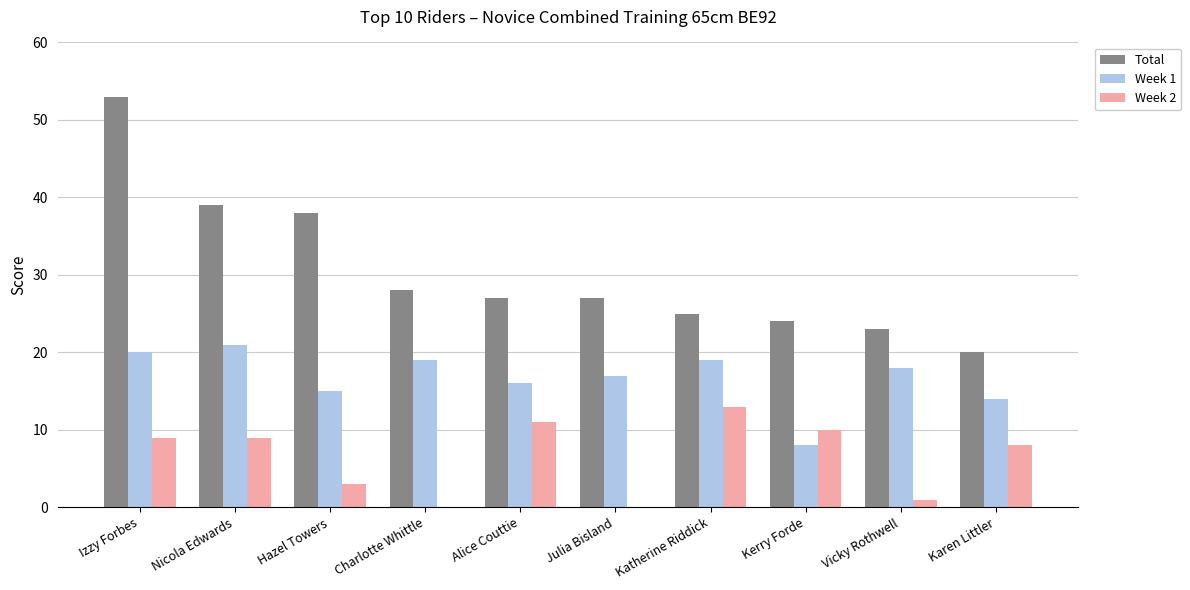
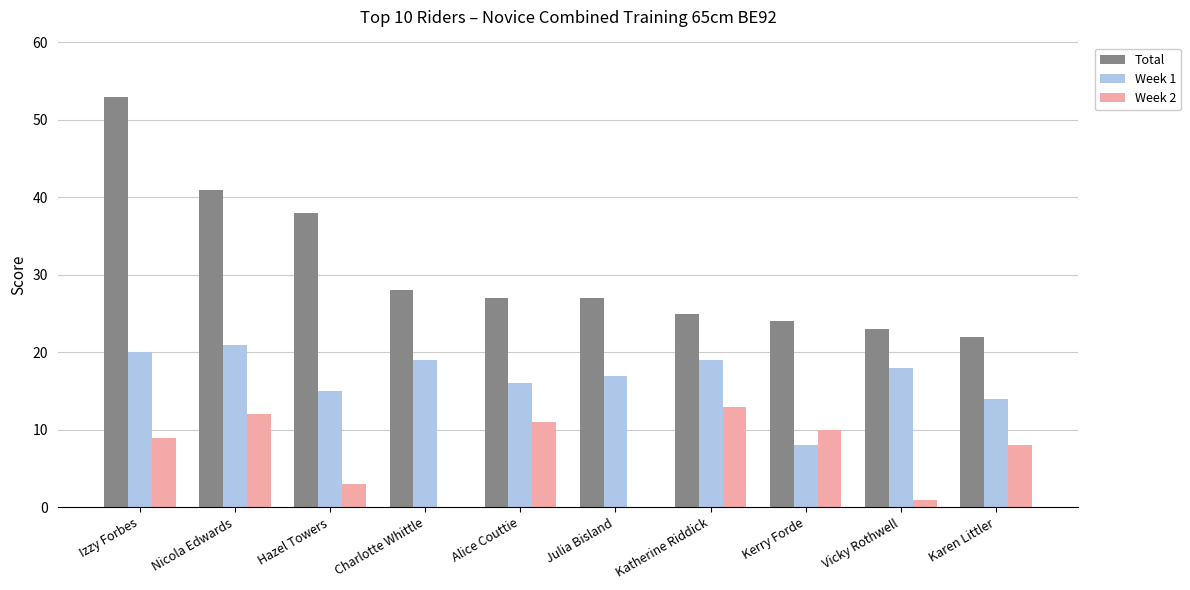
Total, Nicola Edwards: 39 -> 41
Week 2, Nicola Edwards: 9 -> 12
Total, Karen Littler: 20 -> 22
